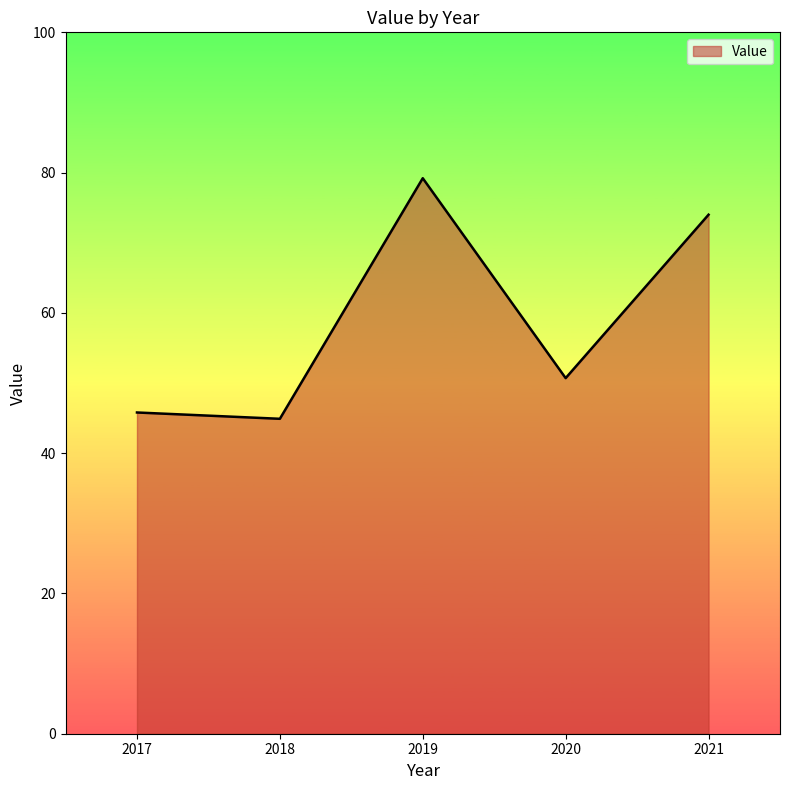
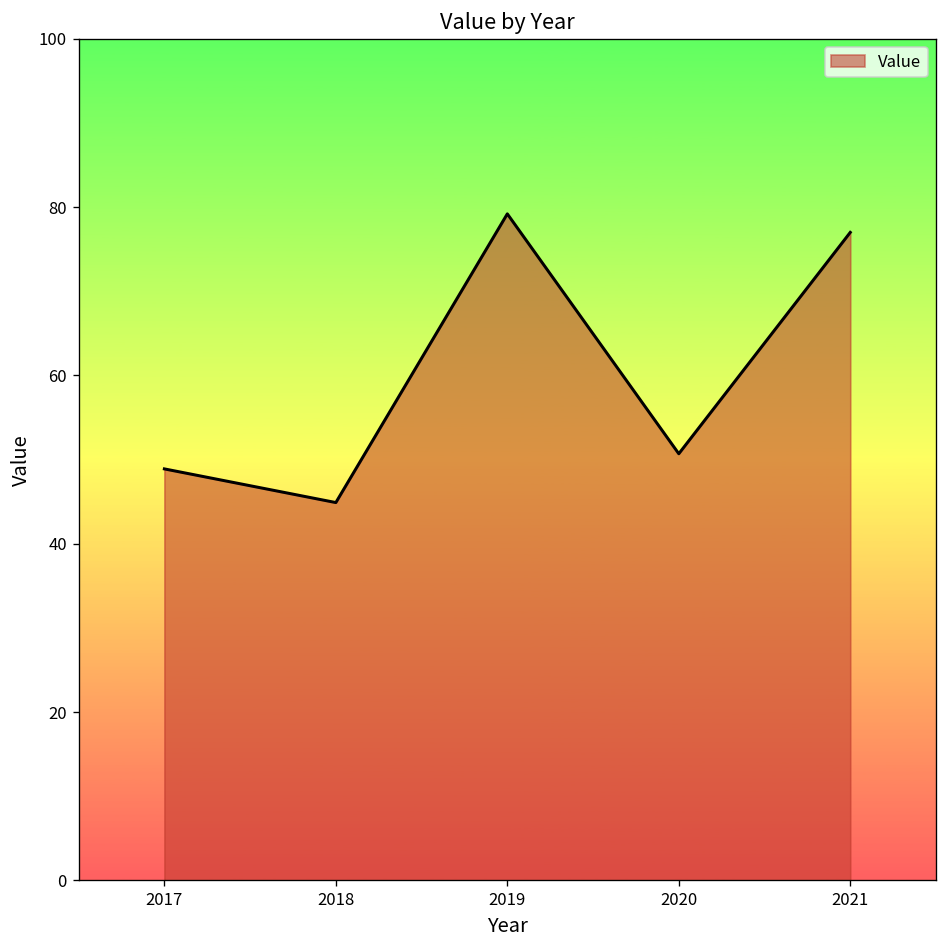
2017: 46 -> 49
2021: 74 -> 77
